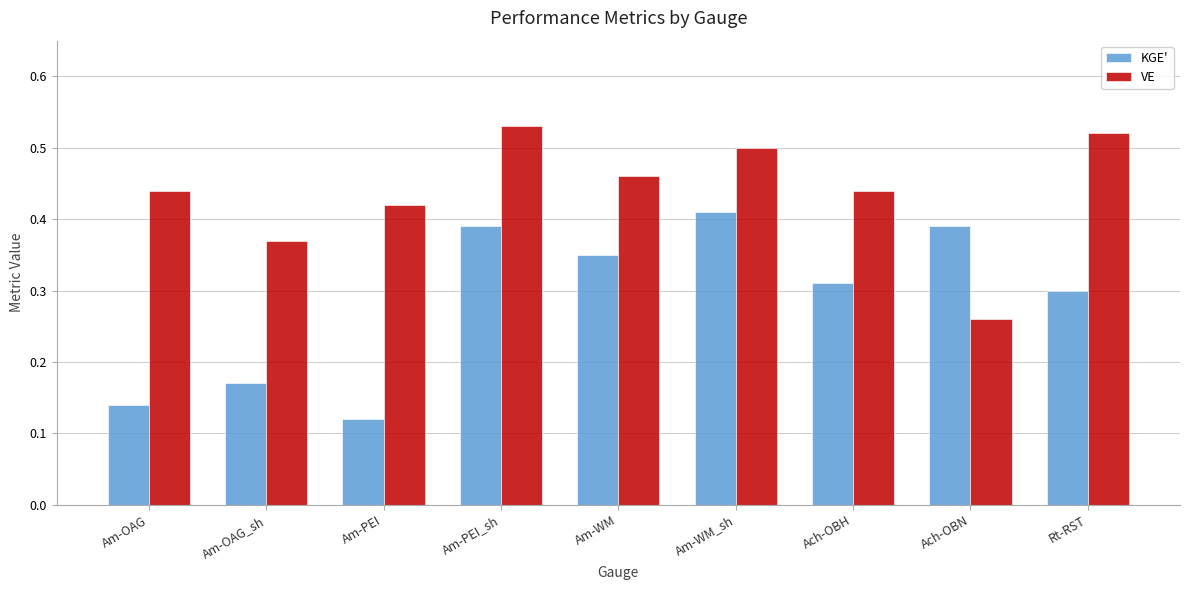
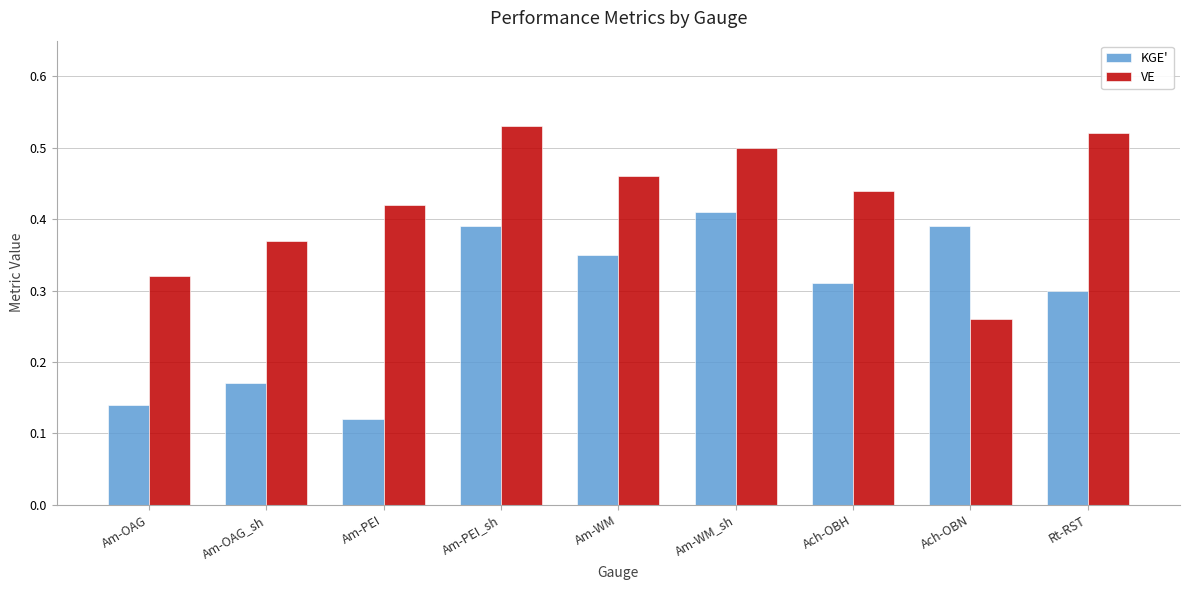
VE, Am-OAG: 0.44 -> 0.32
